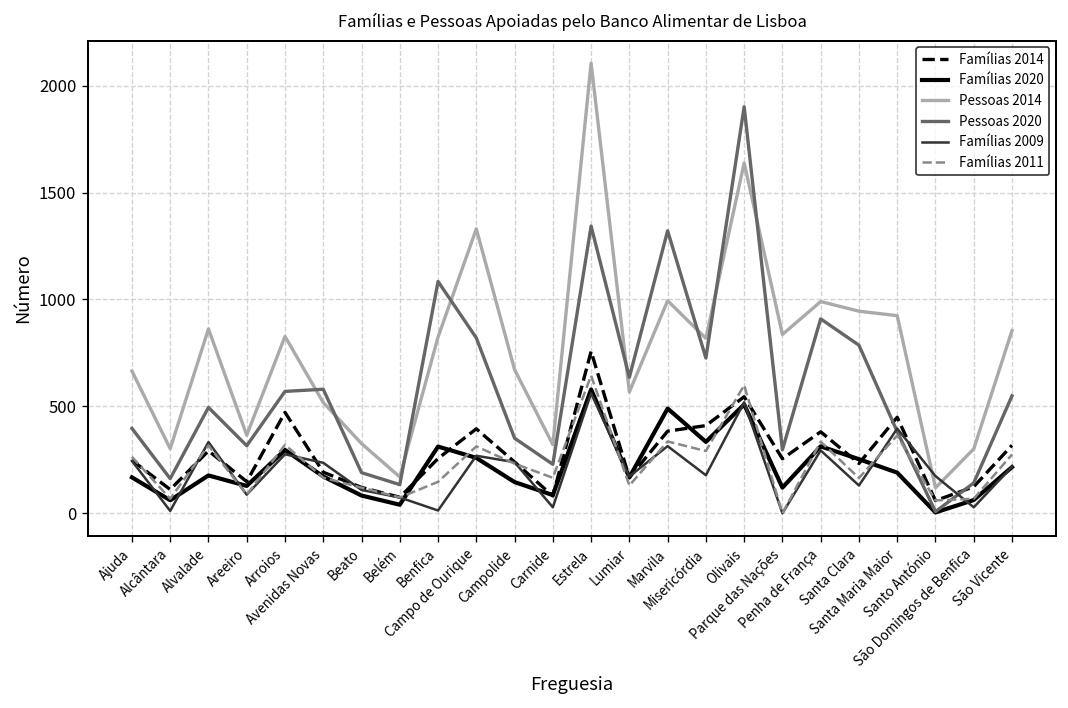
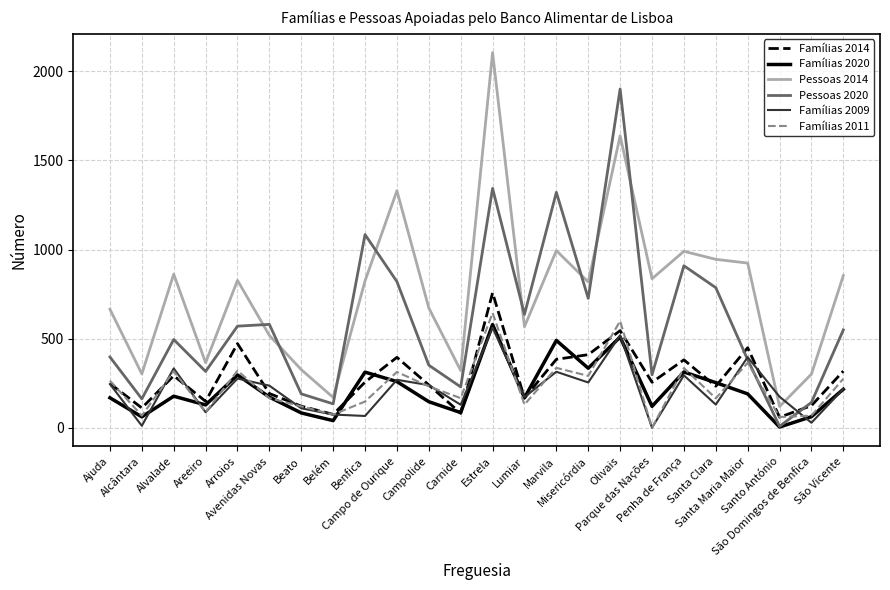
Famílias 2009, Benfica: 10 -> 70
Famílias 2009, Carnide: 30 -> 130
Famílias 2009, Misericórdia: 180 -> 250
